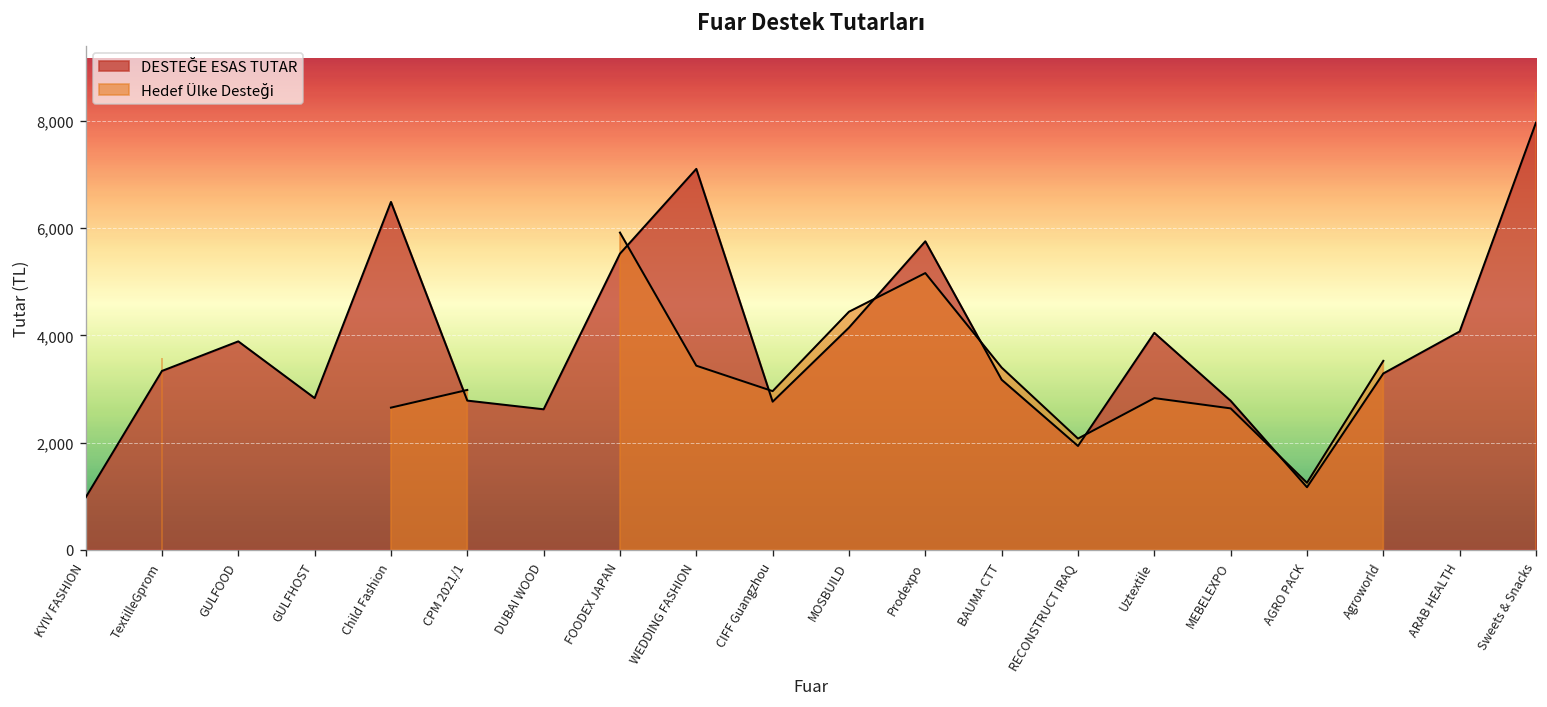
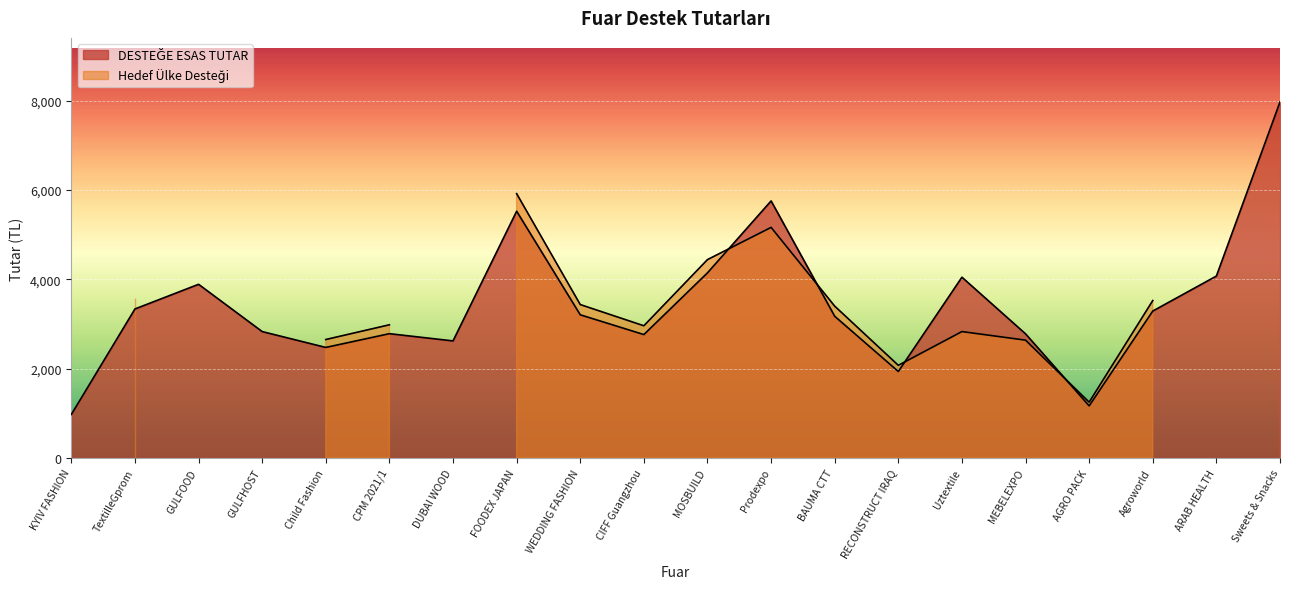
DESTEĞE ESAS TUTAR, Child Fashion: 6,500 -> 2,500
DESTEĞE ESAS TUTAR, WEDDING FASHION: 7,100 -> 3,200
